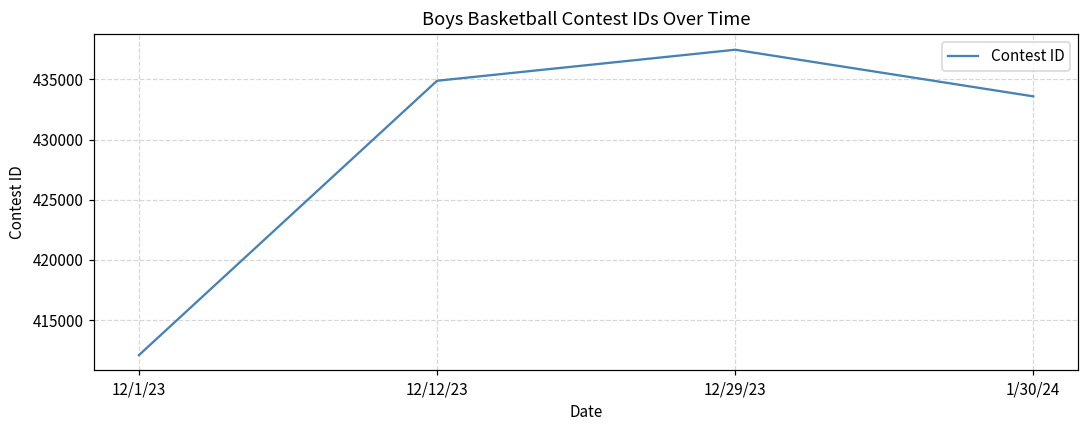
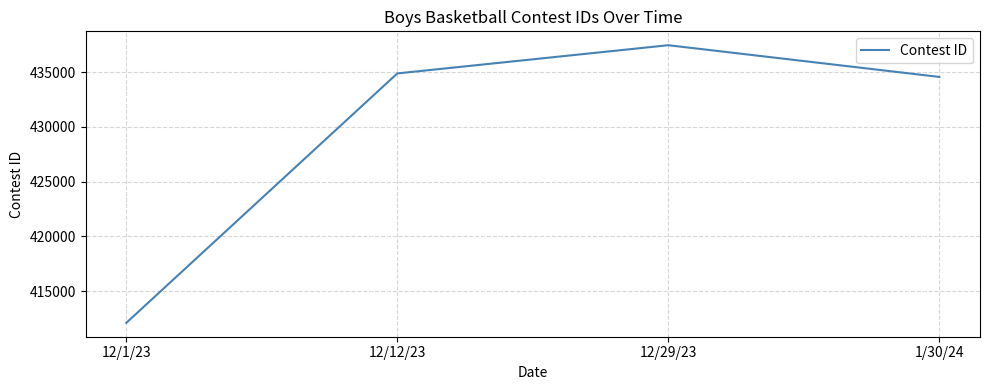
1/30/24: 433600 -> 434600
